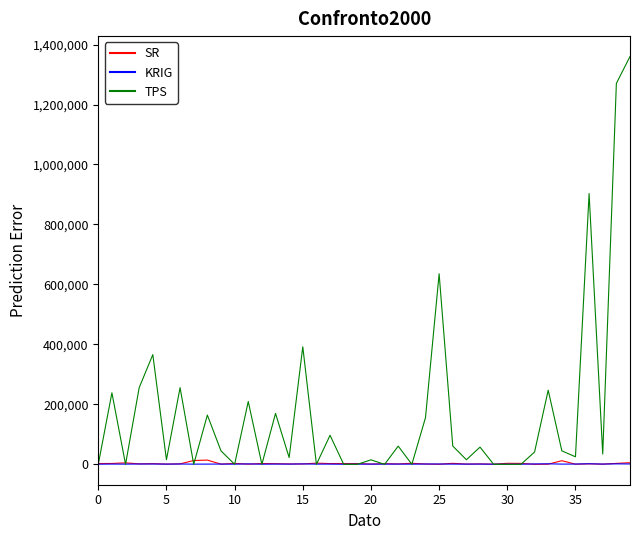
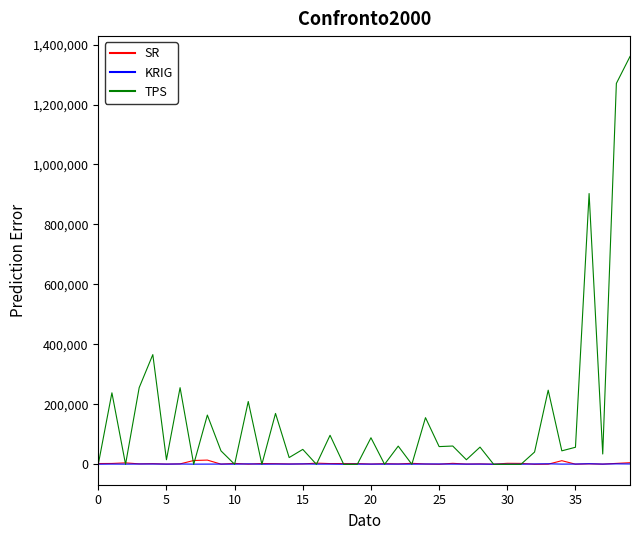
TPS, 15: 390,000 -> 50,000
TPS, 20: 10,000 -> 90,000
TPS, 25: 640,000 -> 60,000
TPS, 35: 30,000 -> 60,000
